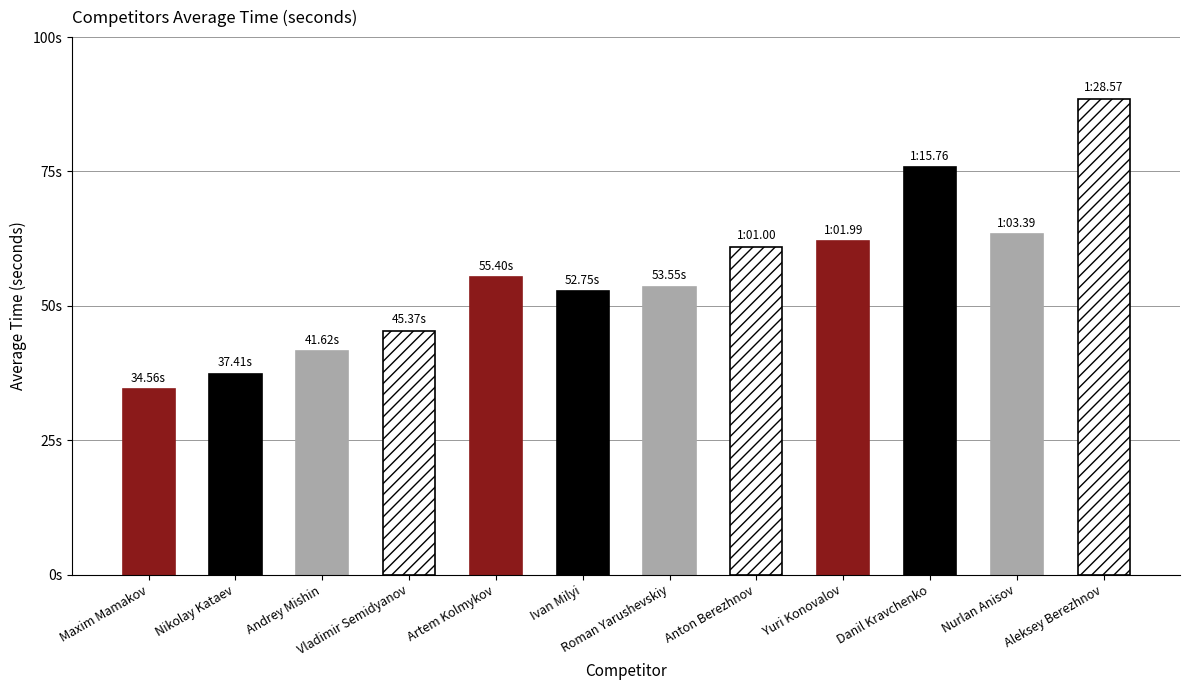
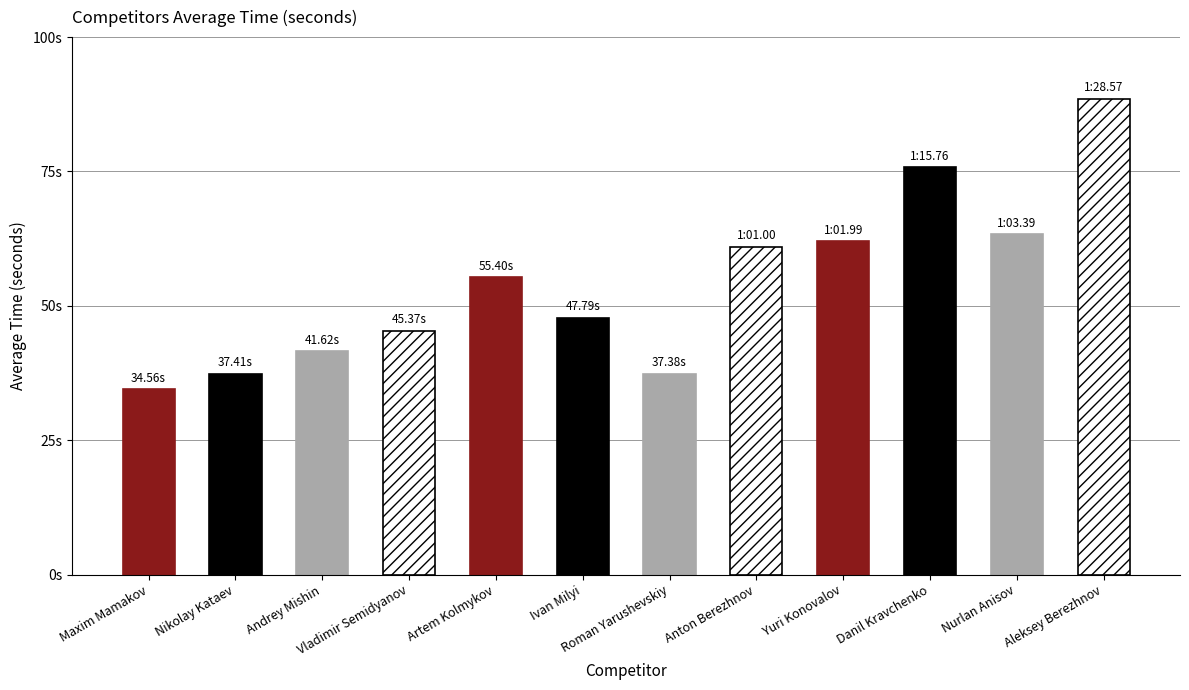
Ivan Milyi: 52.75s -> 47.79s
Roman Yarushevskiy: 53.55s -> 37.38s
